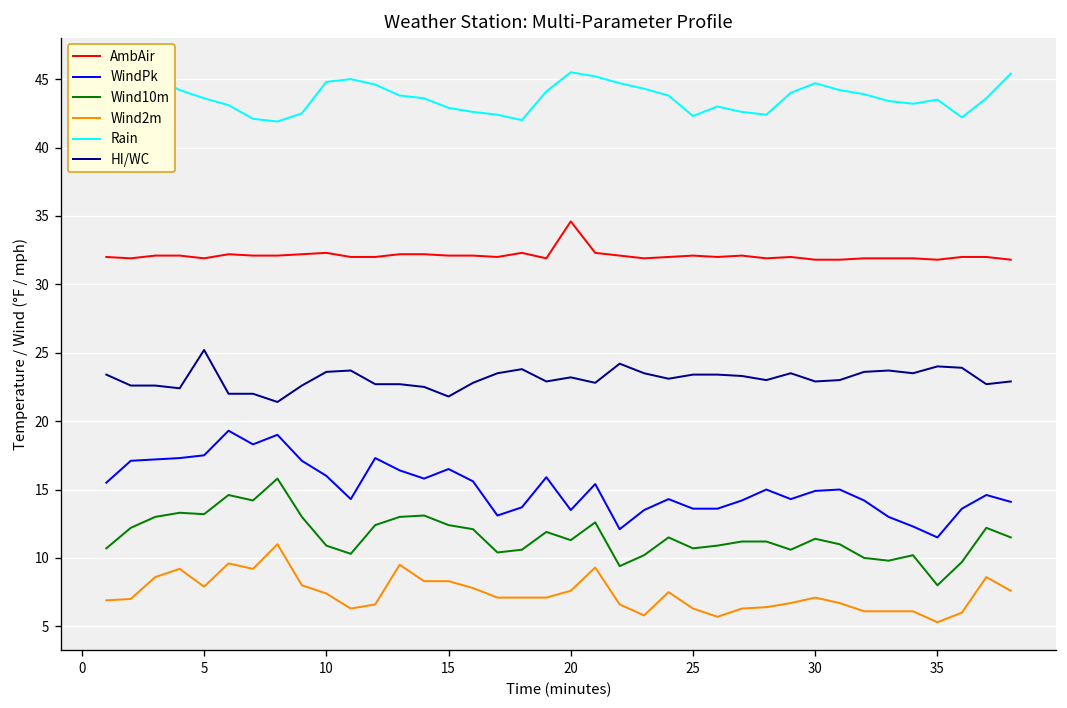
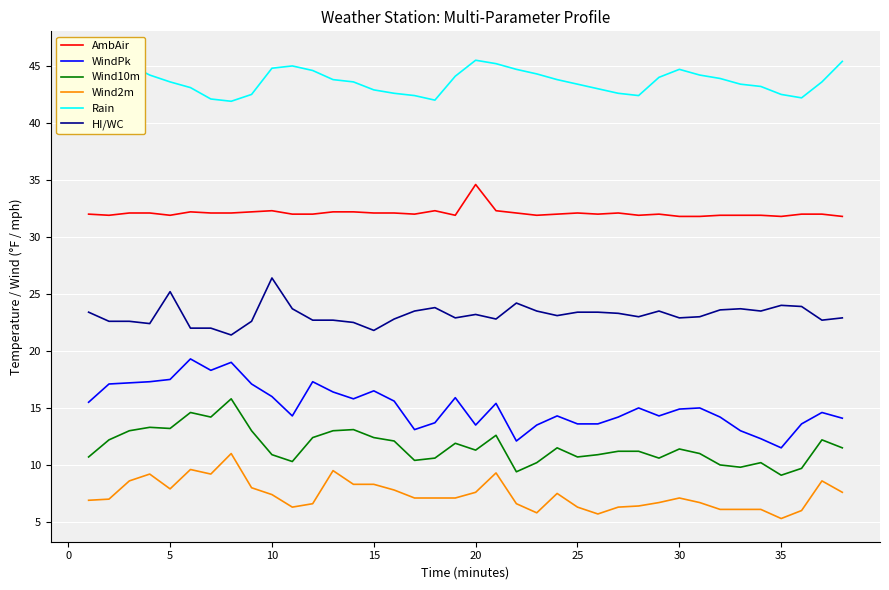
HI/WC, 10: 23.6 -> 26.4
Rain, 25: 42.3 -> 43.4
Wind10m, 35: 8.0 -> 9.1
Rain, 35: 43.5 -> 42.5
